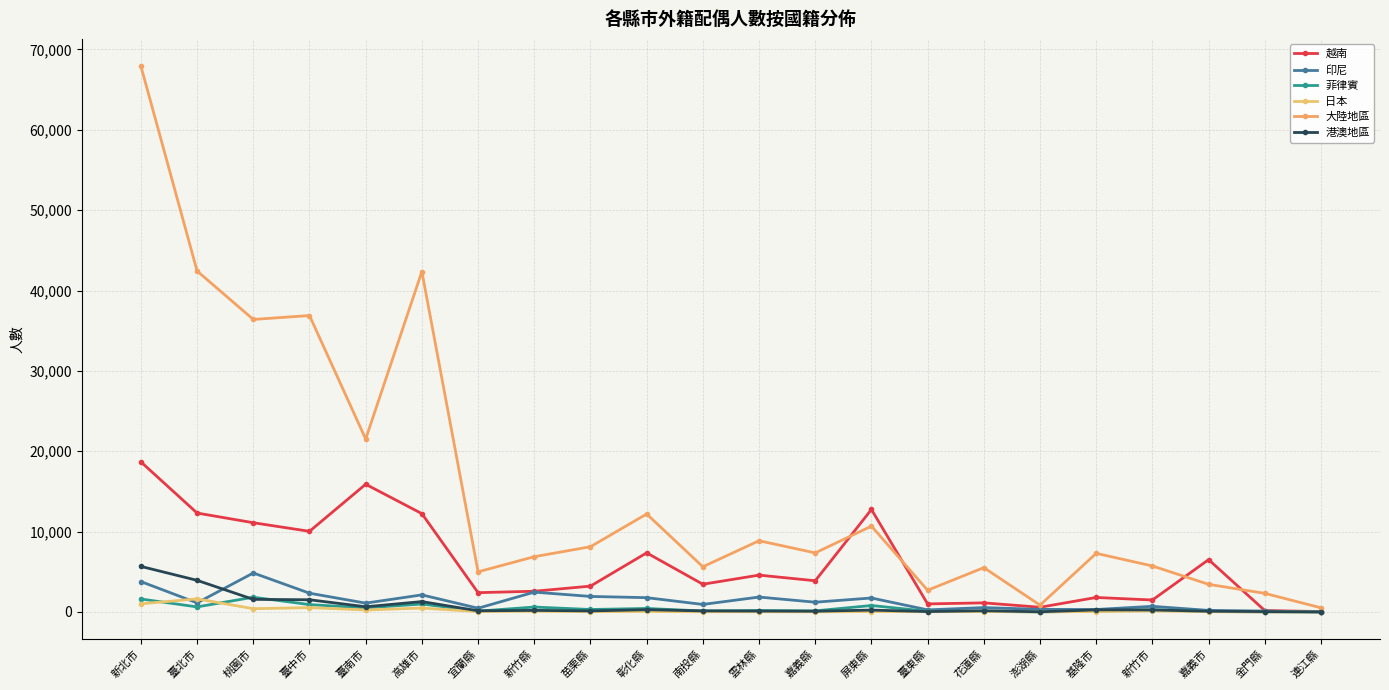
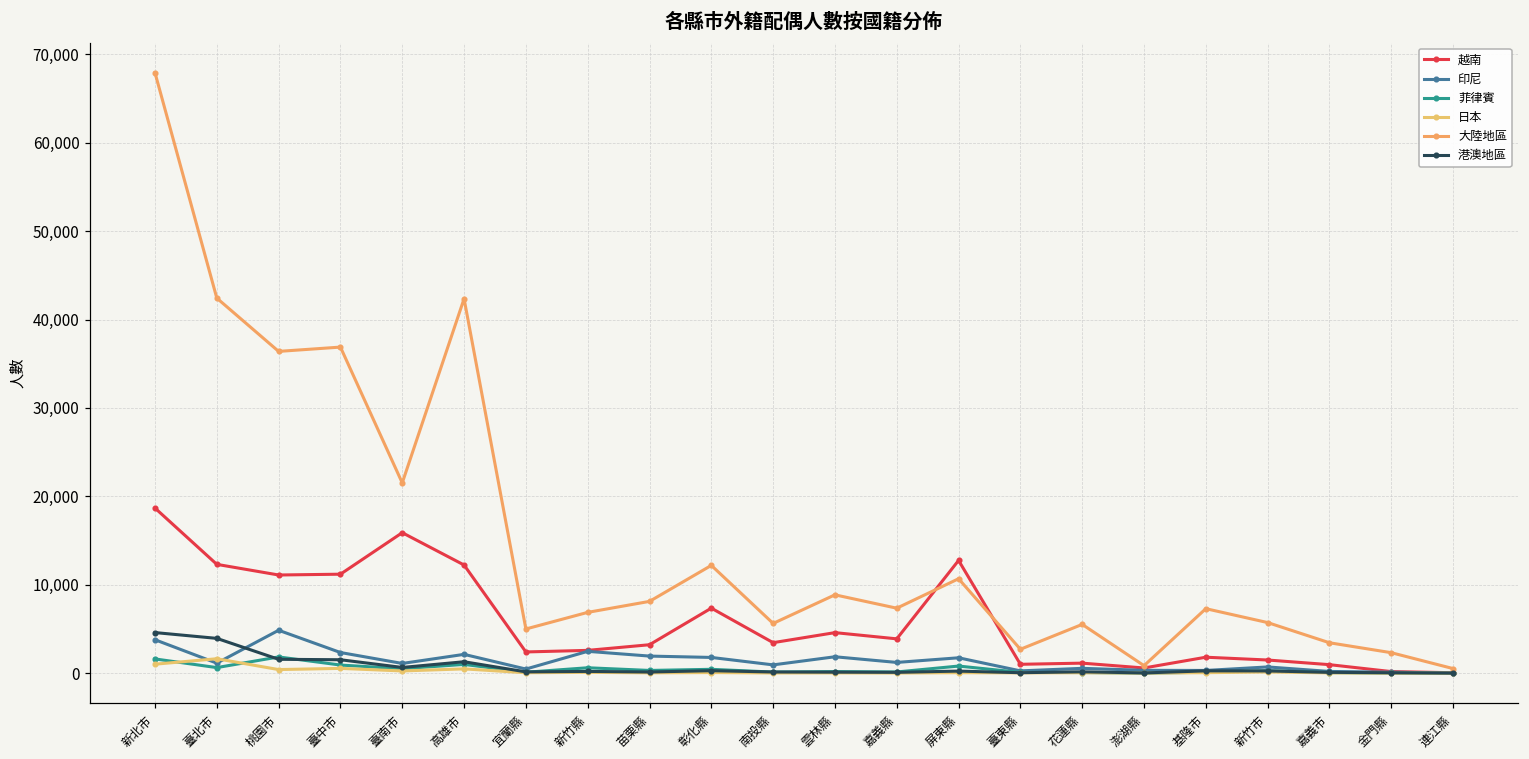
港澳地區, 新北市: 6,000 -> 5,000
越南, 臺中市: 10,000 -> 11,000
越南, 嘉義市: 7,000 -> 1,000
